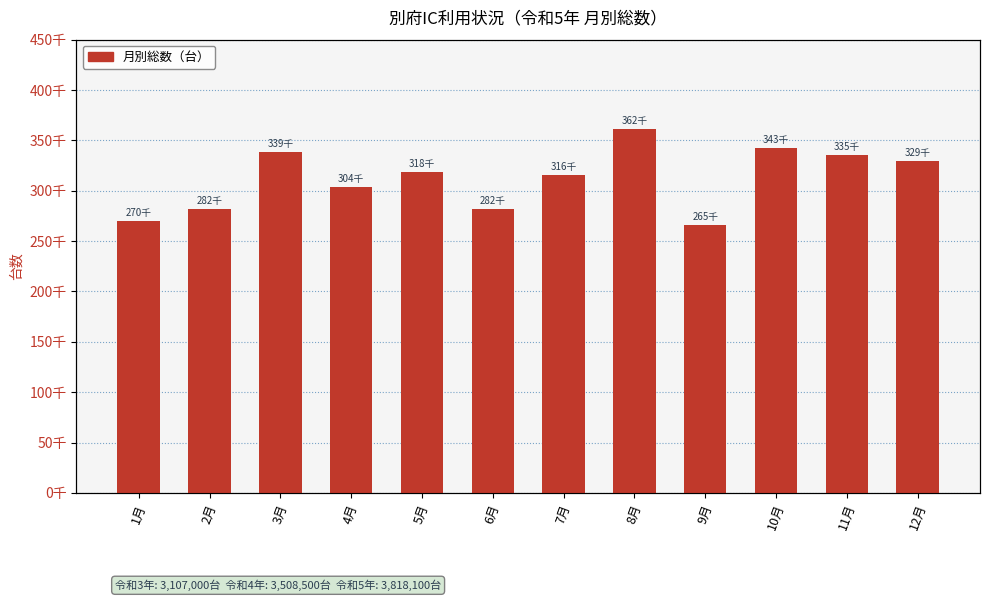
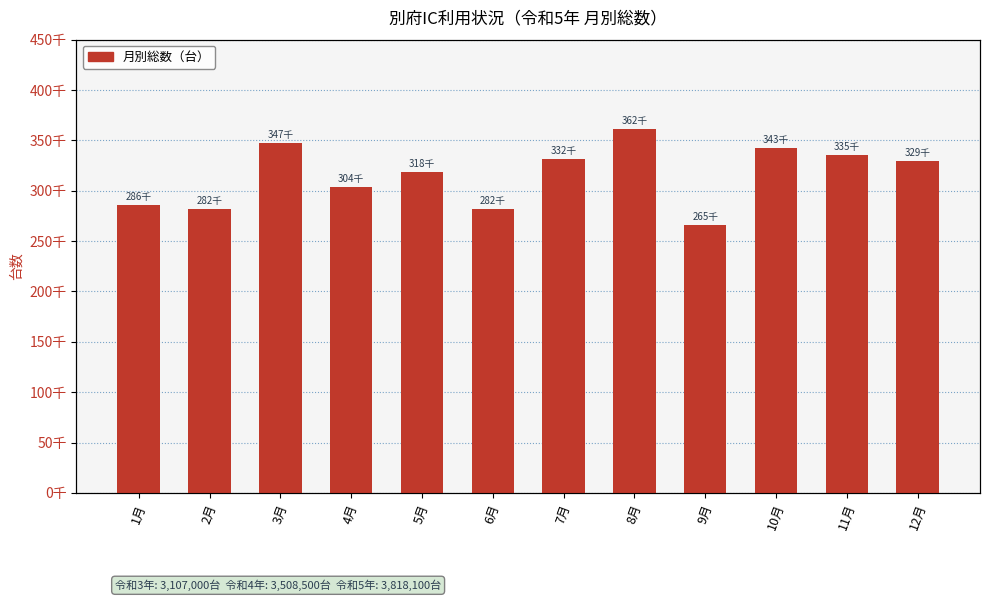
1月: 270千 -> 286千
3月: 339千 -> 347千
7月: 316千 -> 332千
